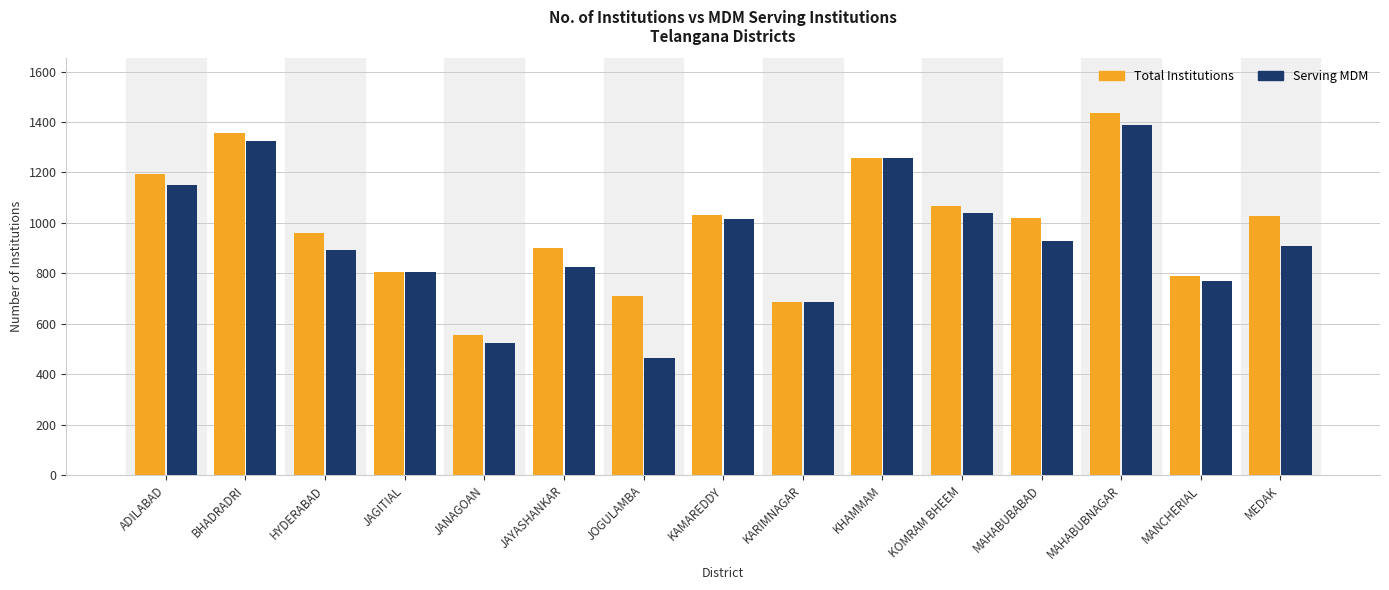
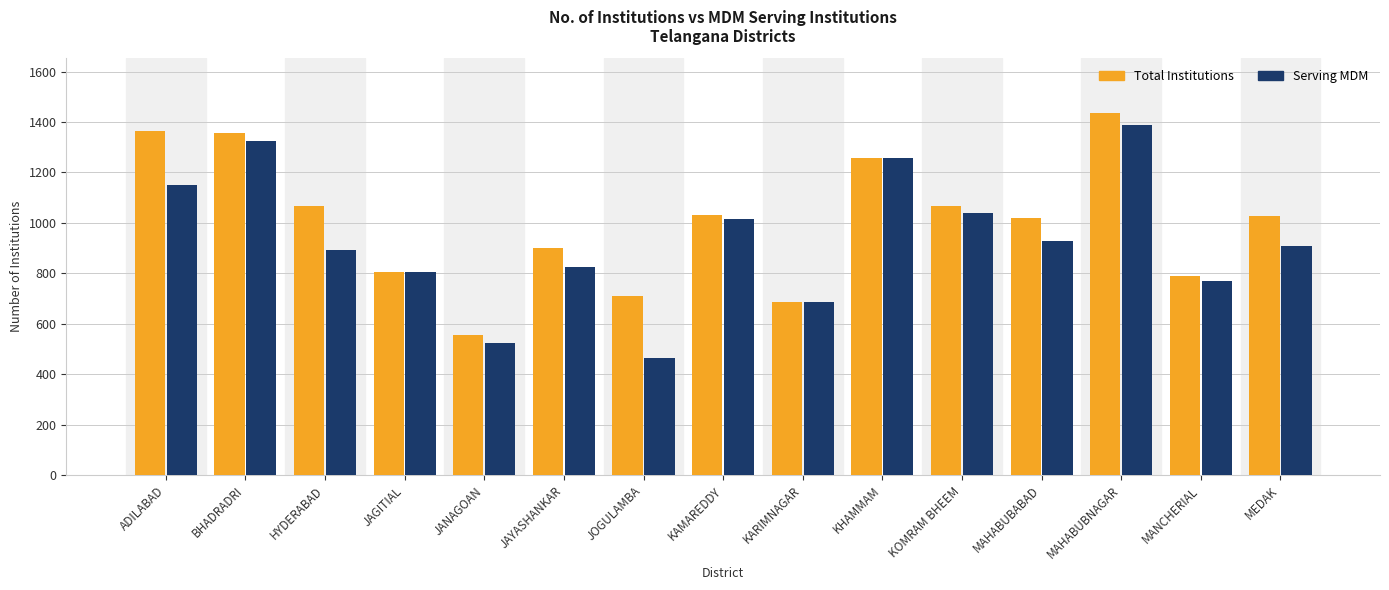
Total Institutions, ADILABAD: 1200 -> 1370
Total Institutions, HYDERABAD: 960 -> 1070
